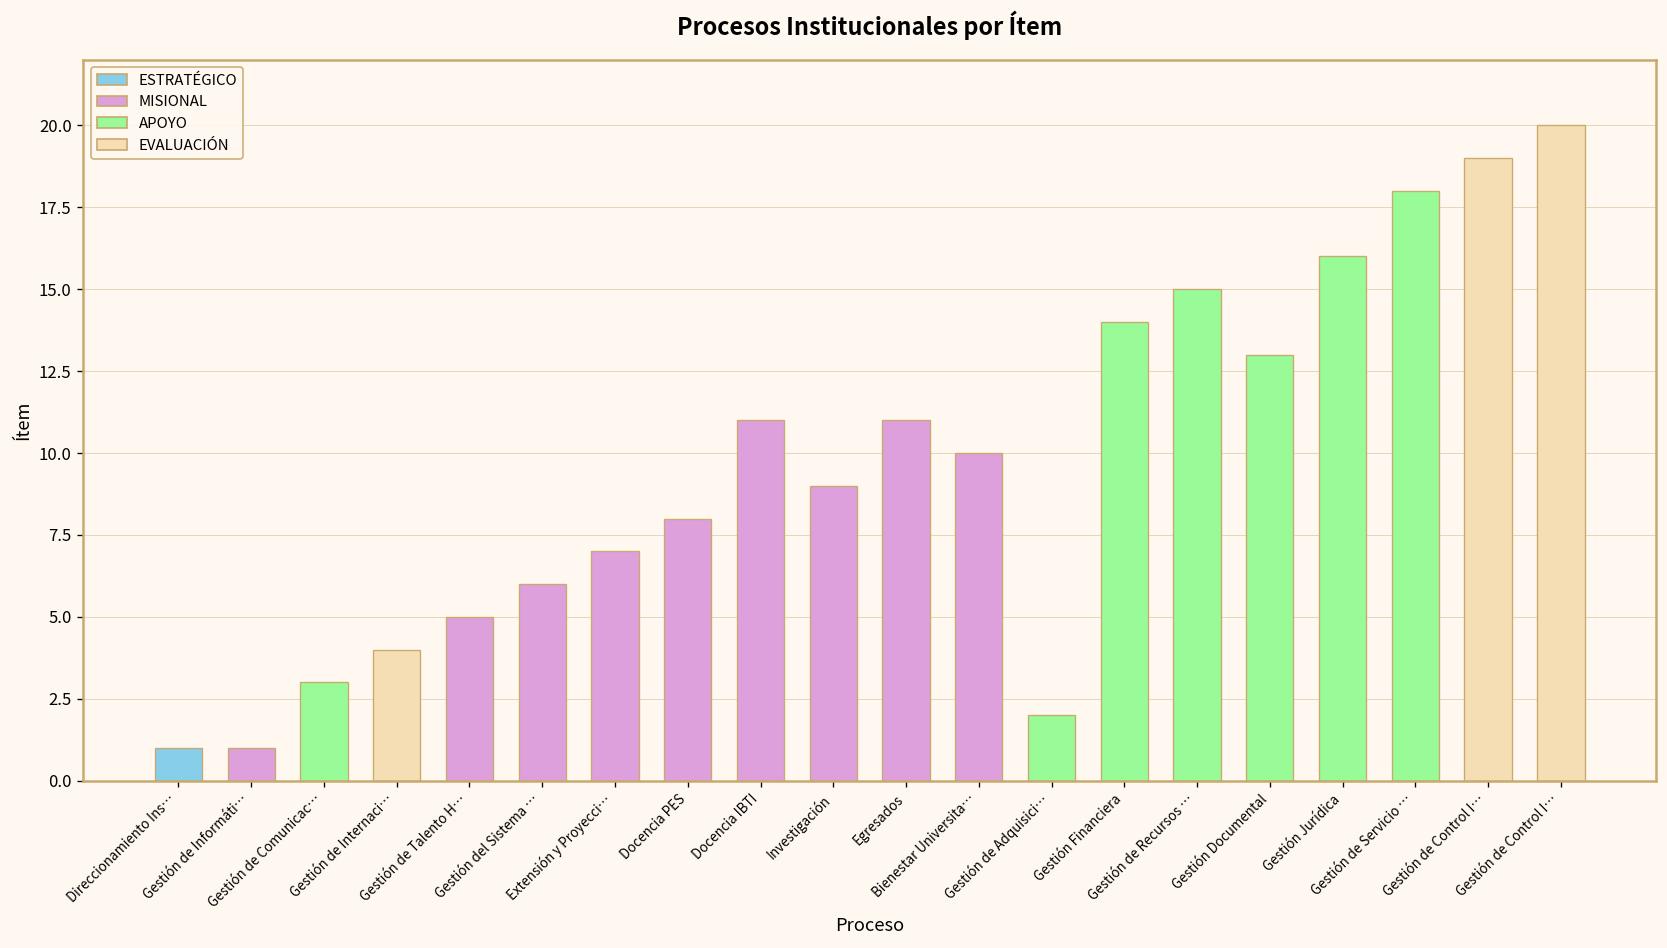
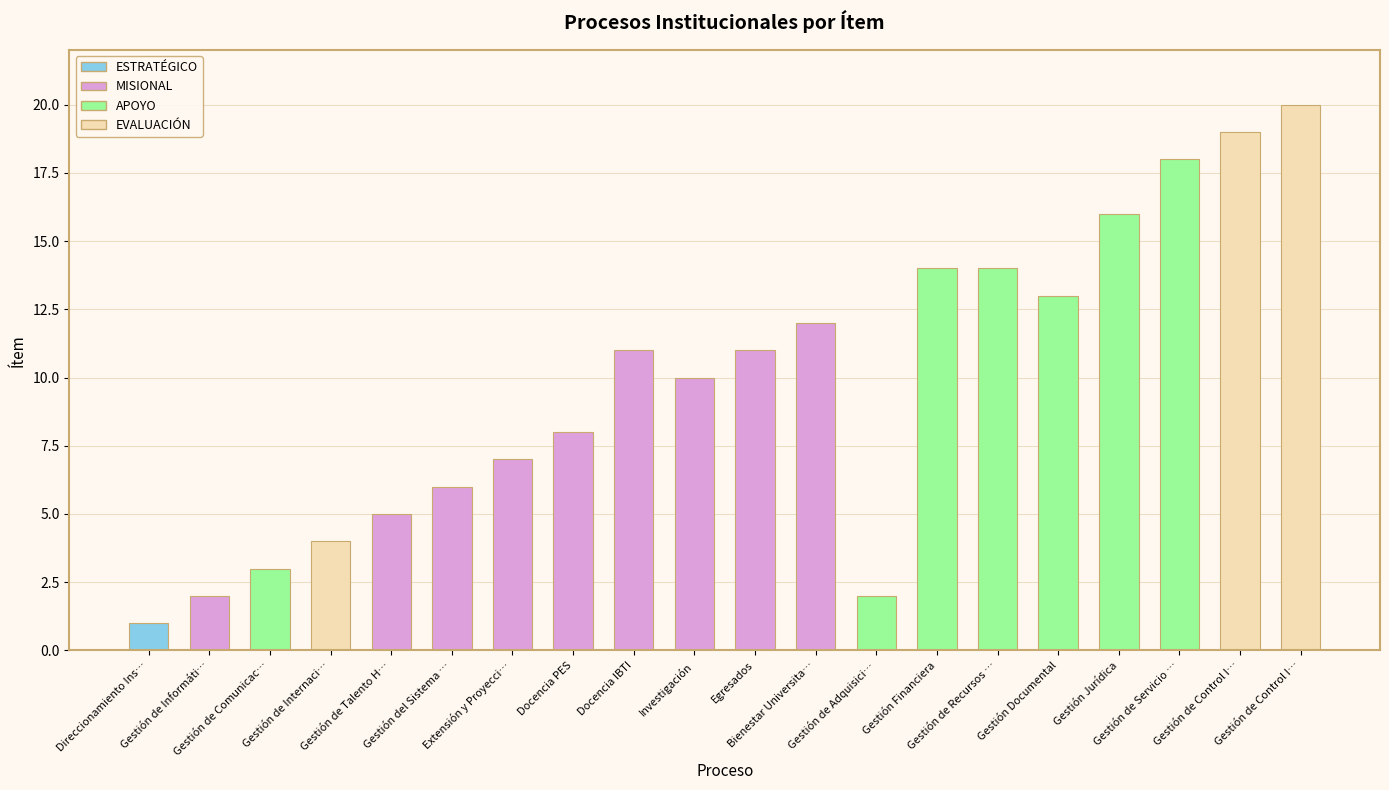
Gestión de Informáti…: 1 -> 2
Investigación: 9 -> 10
Bienestar Universita…: 10 -> 12
Gestión de Recursos …: 15 -> 14
